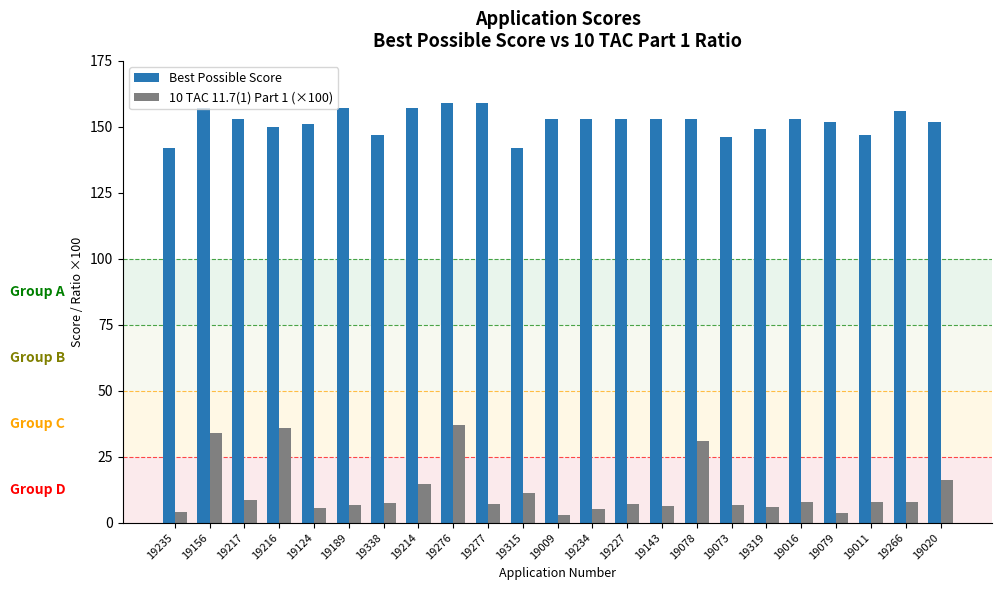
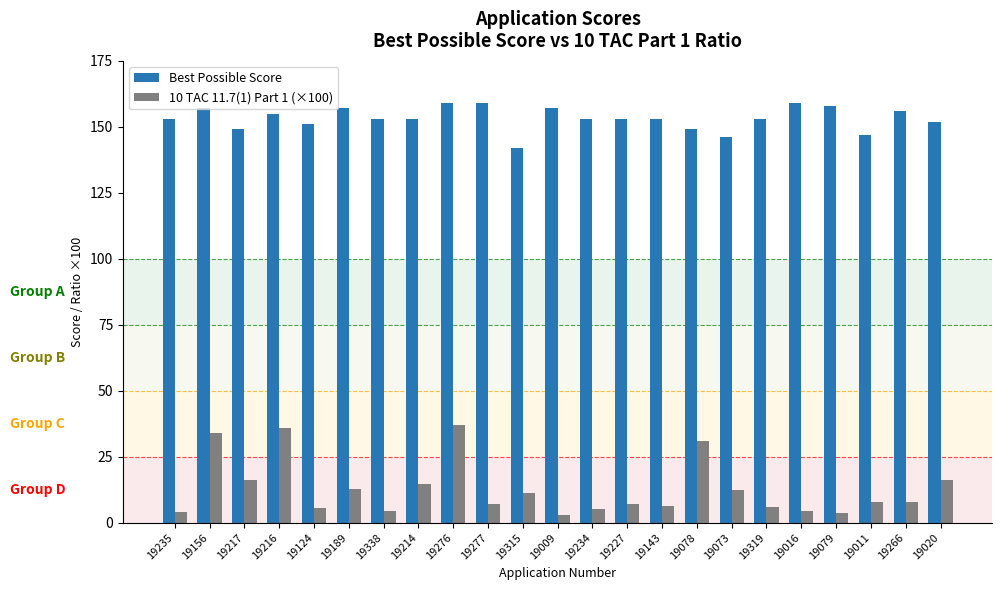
Best Possible Score, 19235: 142 -> 153
Best Possible Score, 19217: 153 -> 149
10 TAC 11.7(1) Part 1 (×100), 19217: 8 -> 16
Best Possible Score, 19216: 150 -> 155
10 TAC 11.7(1) Part 1 (×100), 19189: 7 -> 13
Best Possible Score, 19338: 147 -> 153
10 TAC 11.7(1) Part 1 (×100), 19338: 8 -> 4
Best Possible Score, 19214: 157 -> 153
Best Possible Score, 19009: 153 -> 157
Best Possible Score, 19078: 153 -> 149
10 TAC 11.7(1) Part 1 (×100), 19073: 7 -> 12
Best Possible Score, 19319: 149 -> 153
Best Possible Score, 19016: 153 -> 159
10 TAC 11.7(1) Part 1 (×100), 19016: 8 -> 5
Best Possible Score, 19079: 152 -> 158
